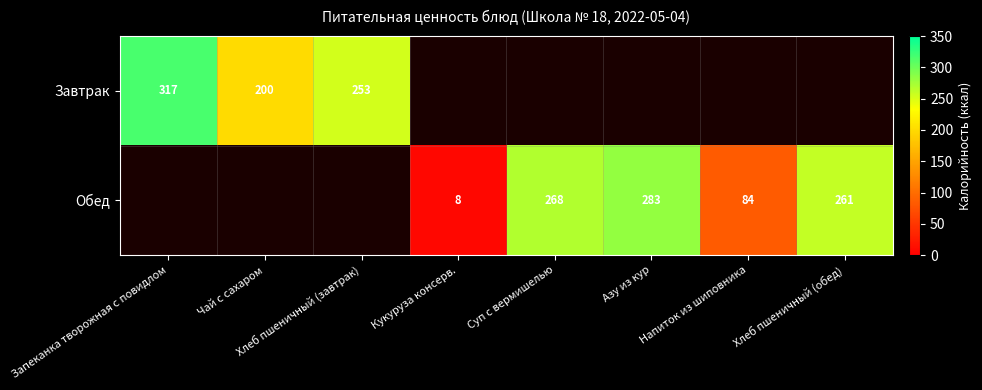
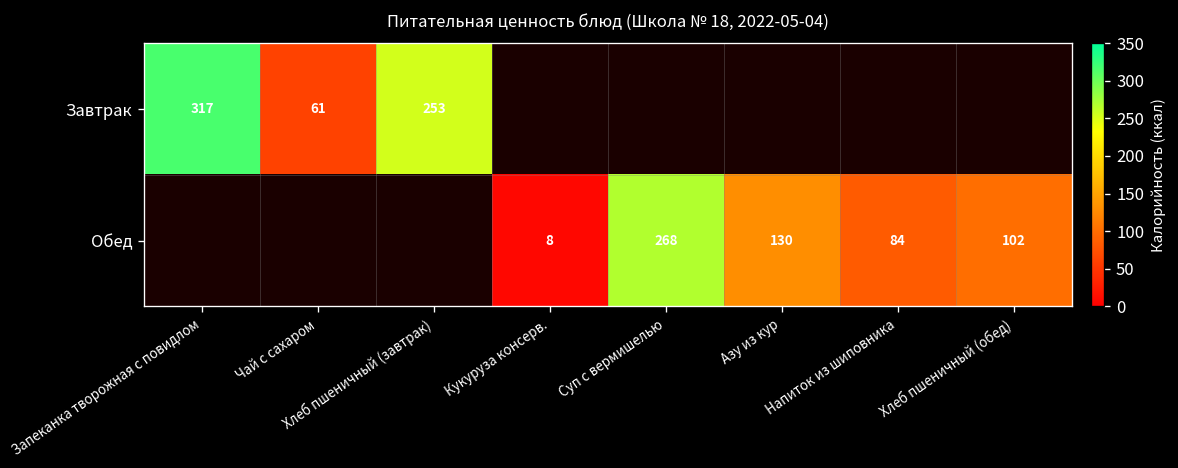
Завтрак, Чай с сахаром: 200 -> 61
Обед, Азу из кур: 283 -> 130
Обед, Хлеб пшеничный (обед): 261 -> 102
